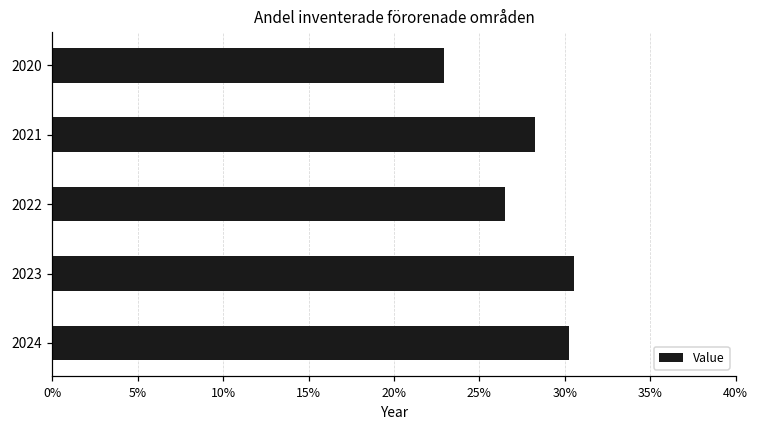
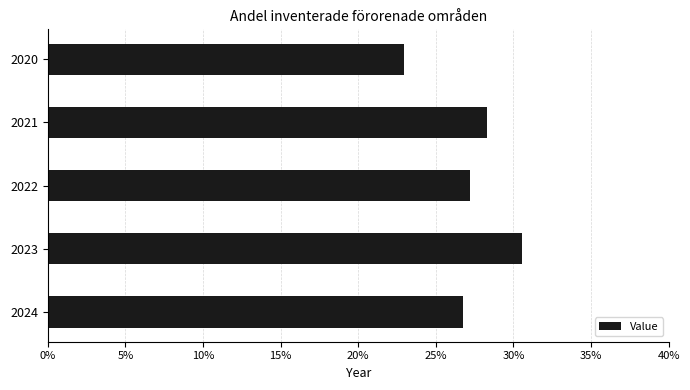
2022: 26.5% -> 27.2%
2024: 30.2% -> 26.7%
